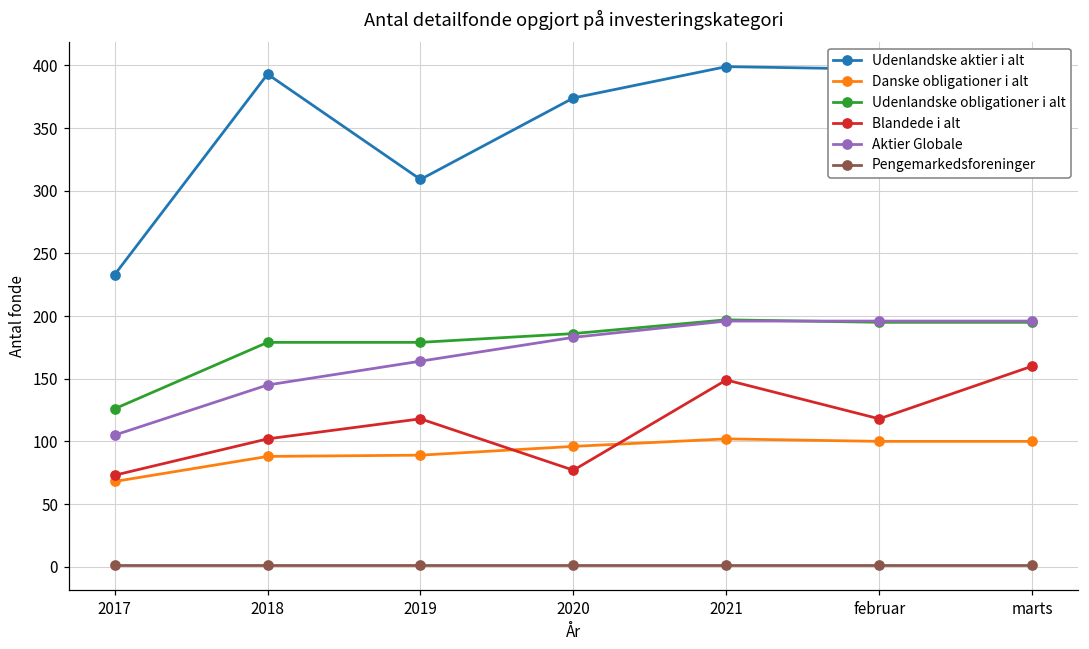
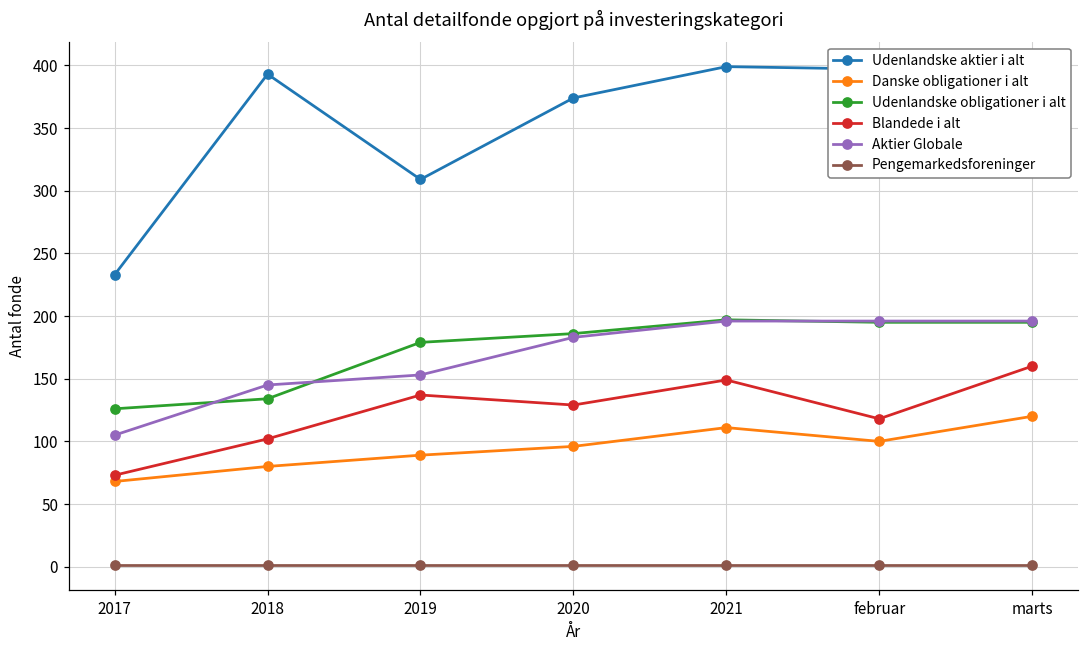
Danske obligationer i alt, 2018: 88 -> 80
Udenlandske obligationer i alt, 2018: 179 -> 134
Blandede i alt, 2019: 118 -> 137
Aktier Globale, 2019: 164 -> 153
Blandede i alt, 2020: 77 -> 129
Danske obligationer i alt, 2021: 102 -> 111
Danske obligationer i alt, marts: 100 -> 120
